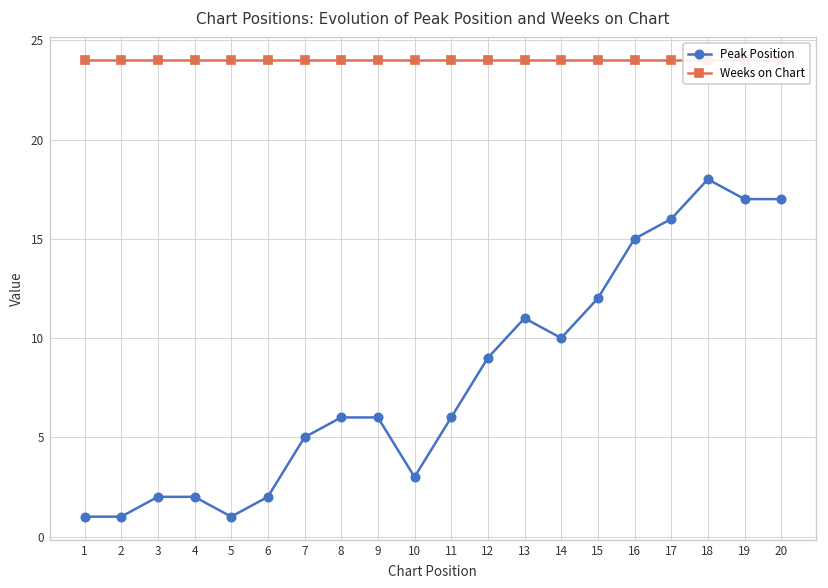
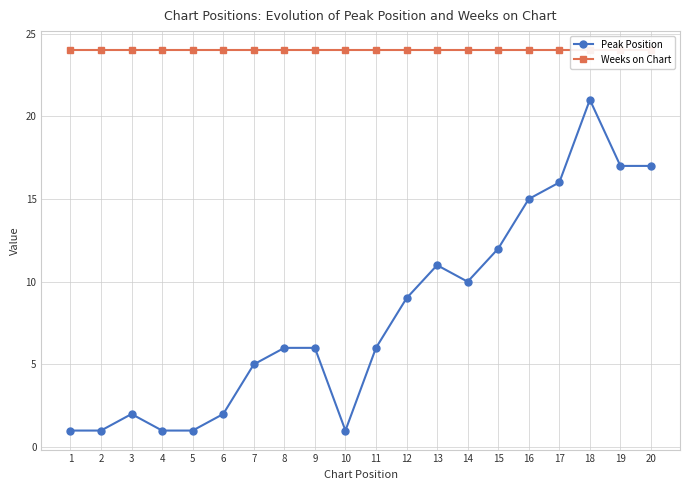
Peak Position, 4: 2 -> 1
Peak Position, 10: 3 -> 1
Peak Position, 18: 18 -> 21
